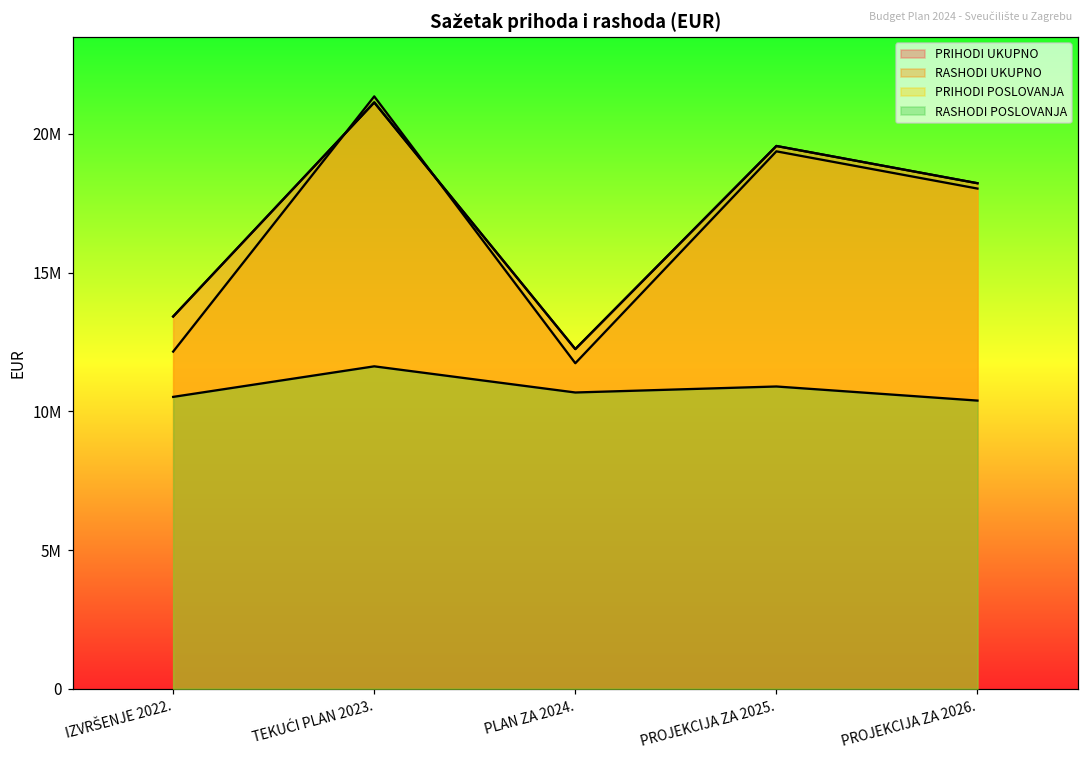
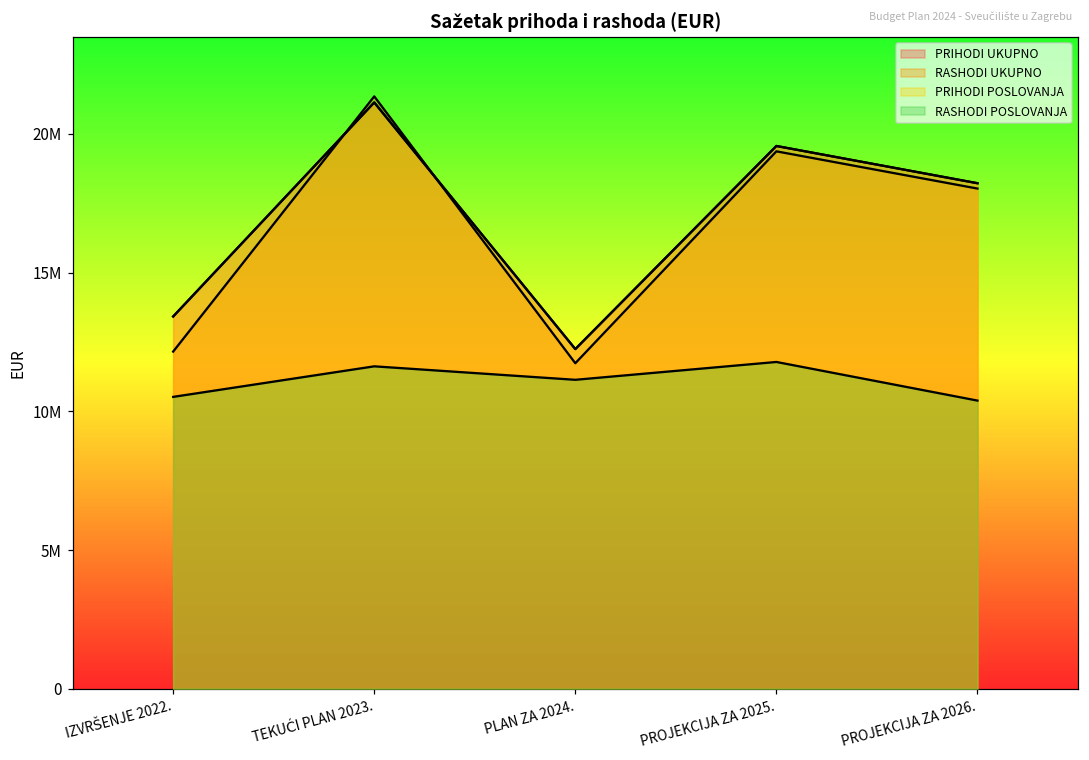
RASHODI POSLOVANJA, PLAN ZA 2024.: 10700000 -> 11100000
RASHODI POSLOVANJA, PROJEKCIJA ZA 2025.: 10900000 -> 11800000
